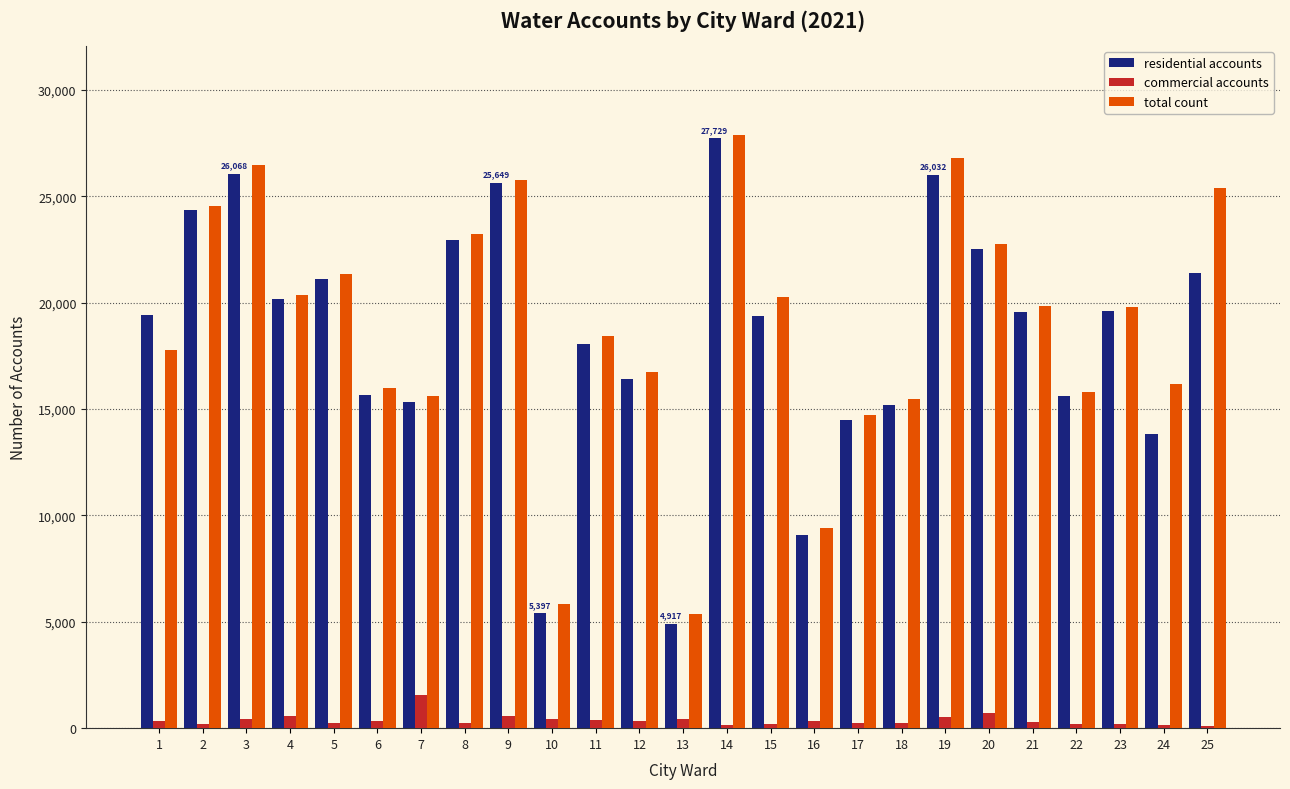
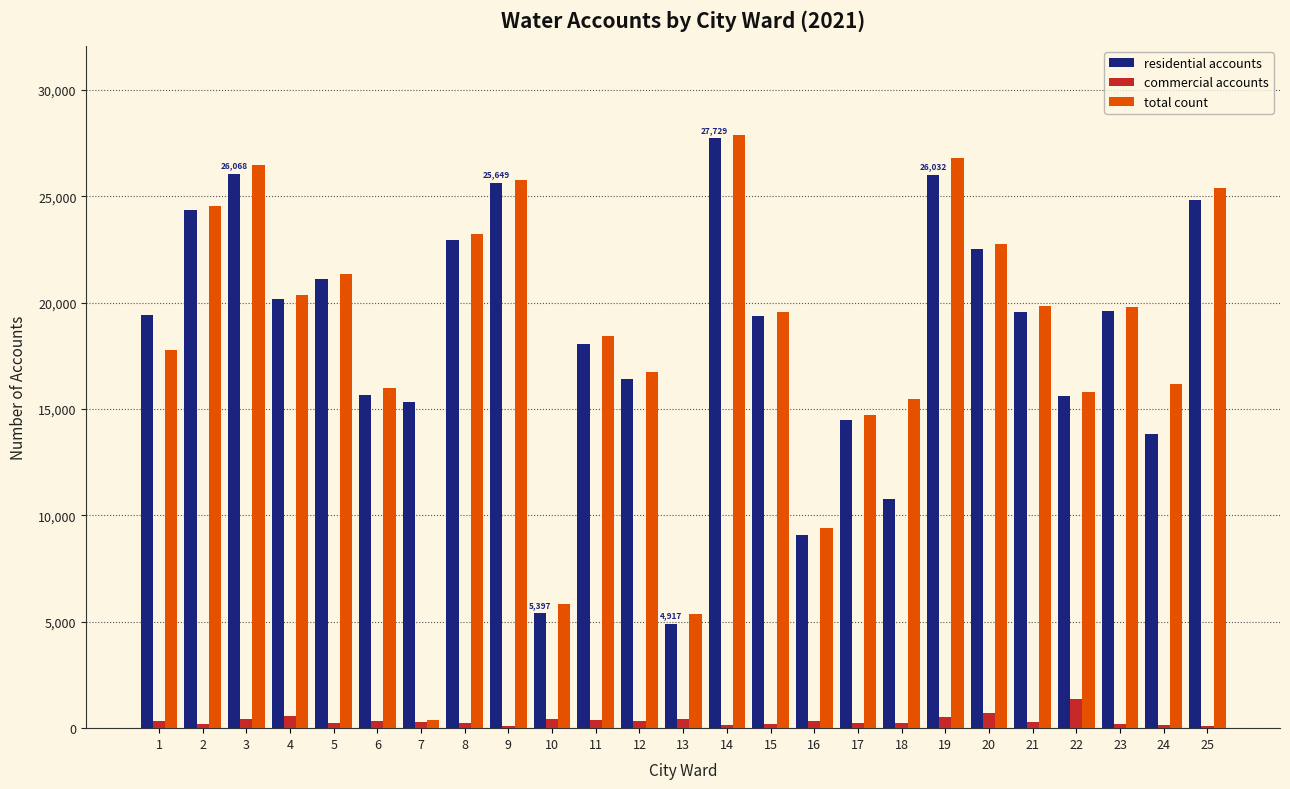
commercial accounts, 7: 1,500 -> 300
total count, 7: 15,600 -> 400
commercial accounts, 9: 600 -> 100
total count, 15: 20,300 -> 19,600
residential accounts, 18: 15,200 -> 10,800
commercial accounts, 22: 200 -> 1,400
residential accounts, 25: 21,400 -> 24,800
